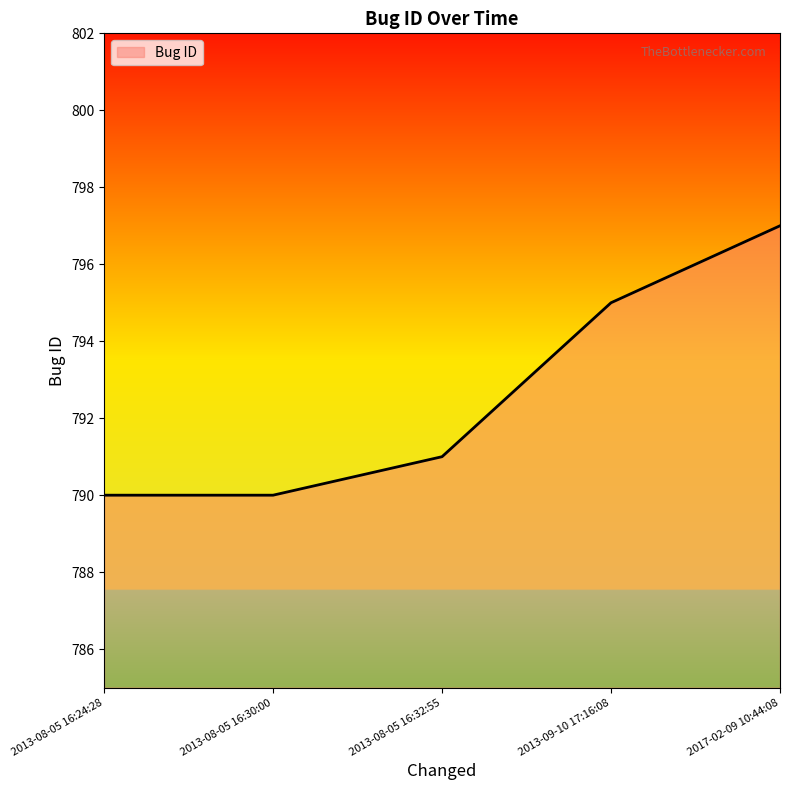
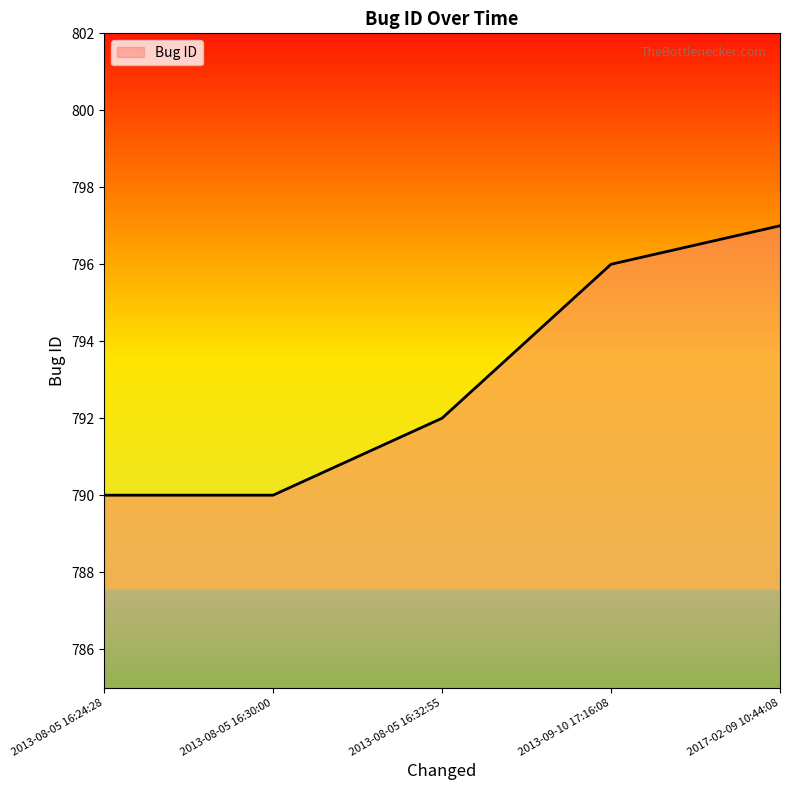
2013-08-05 16:32:55: 791 -> 792
2013-09-10 17:16:08: 795 -> 796
